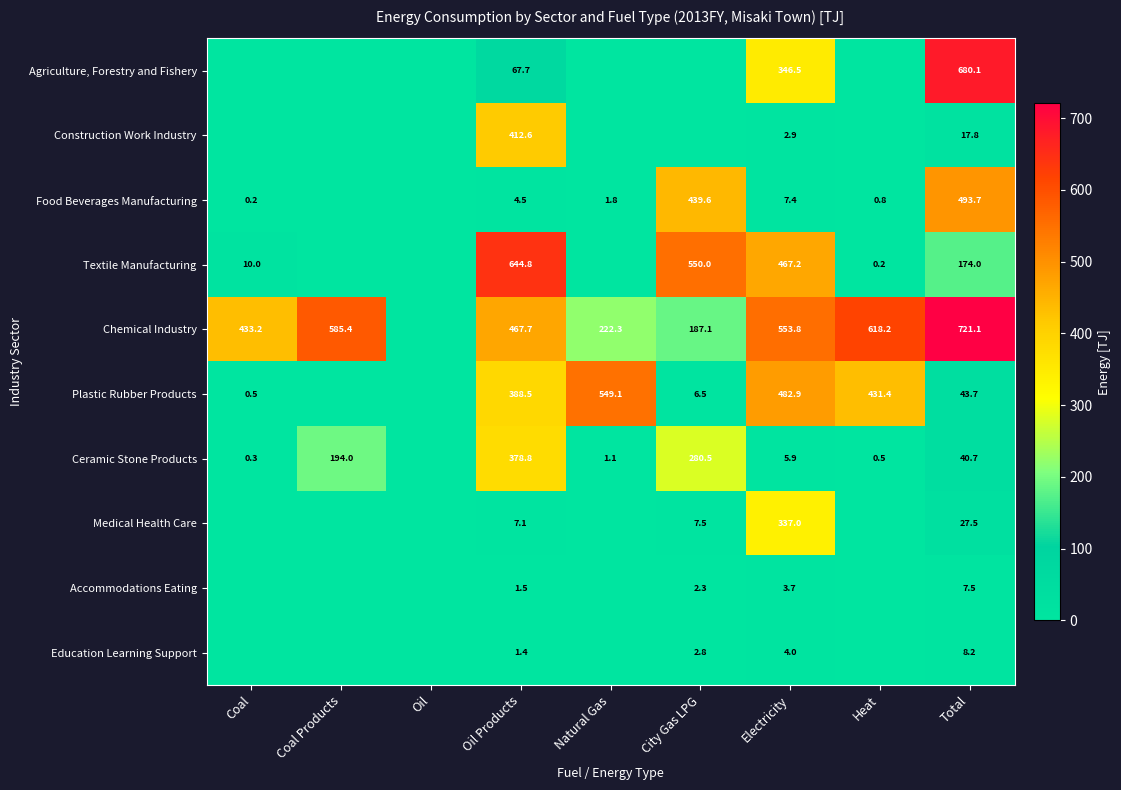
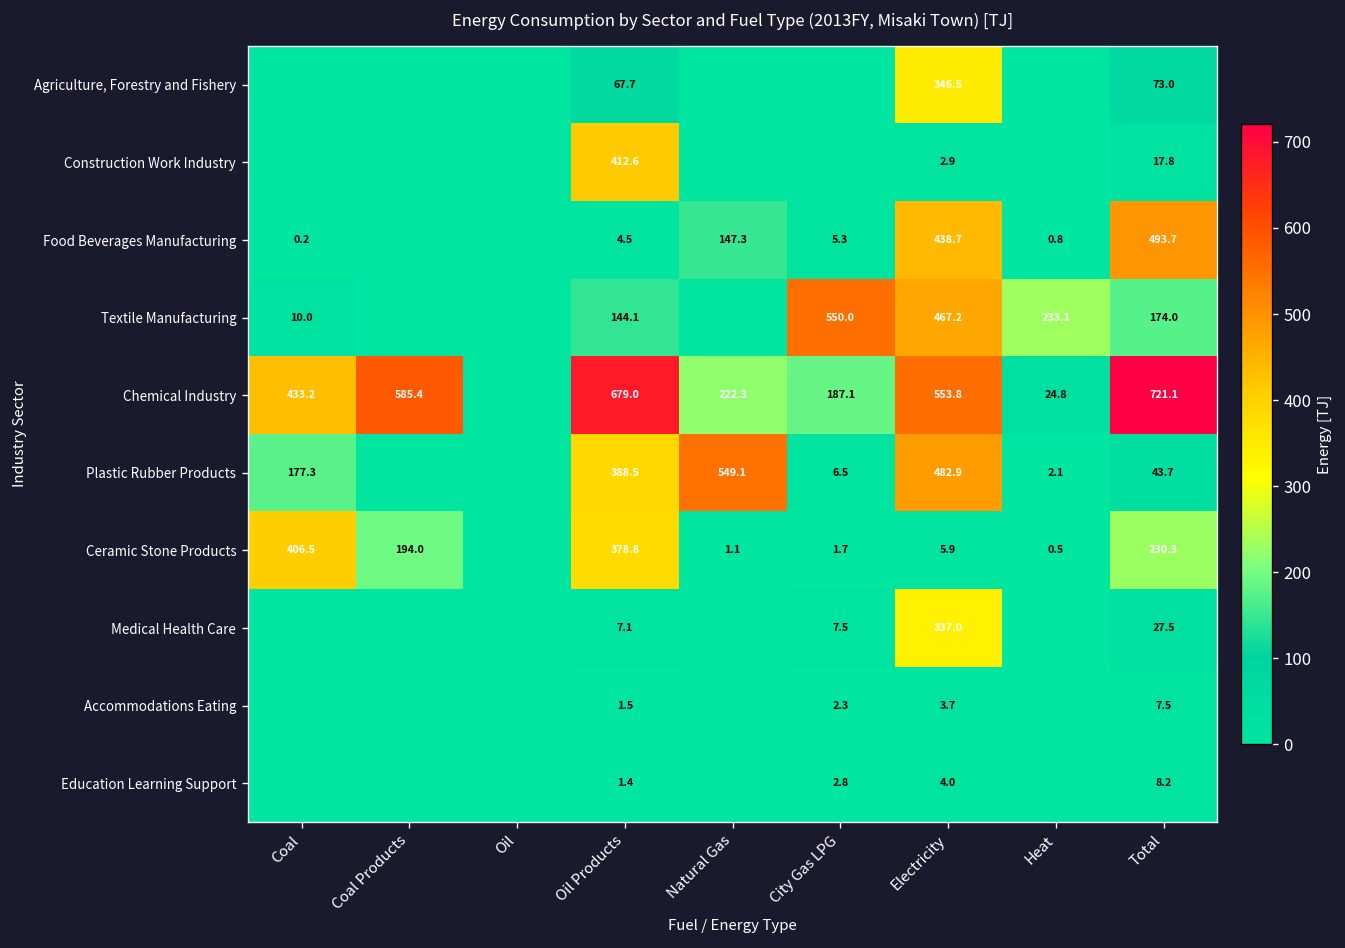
Agriculture, Forestry and Fishery, Total: 680.1 -> 73.0
Food Beverages Manufacturing, Natural Gas: 1.8 -> 147.3
Food Beverages Manufacturing, City Gas LPG: 439.6 -> 5.3
Food Beverages Manufacturing, Electricity: 7.4 -> 438.7
Textile Manufacturing, Oil Products: 644.8 -> 144.1
Textile Manufacturing, Heat: 0.2 -> 233.1
Chemical Industry, Oil Products: 467.7 -> 679.0
Chemical Industry, Heat: 618.2 -> 24.8
Plastic Rubber Products, Coal: 0.5 -> 177.3
Plastic Rubber Products, Heat: 431.4 -> 2.1
Ceramic Stone Products, Coal: 0.3 -> 406.5
Ceramic Stone Products, City Gas LPG: 280.5 -> 1.7
Ceramic Stone Products, Total: 40.7 -> 230.3
